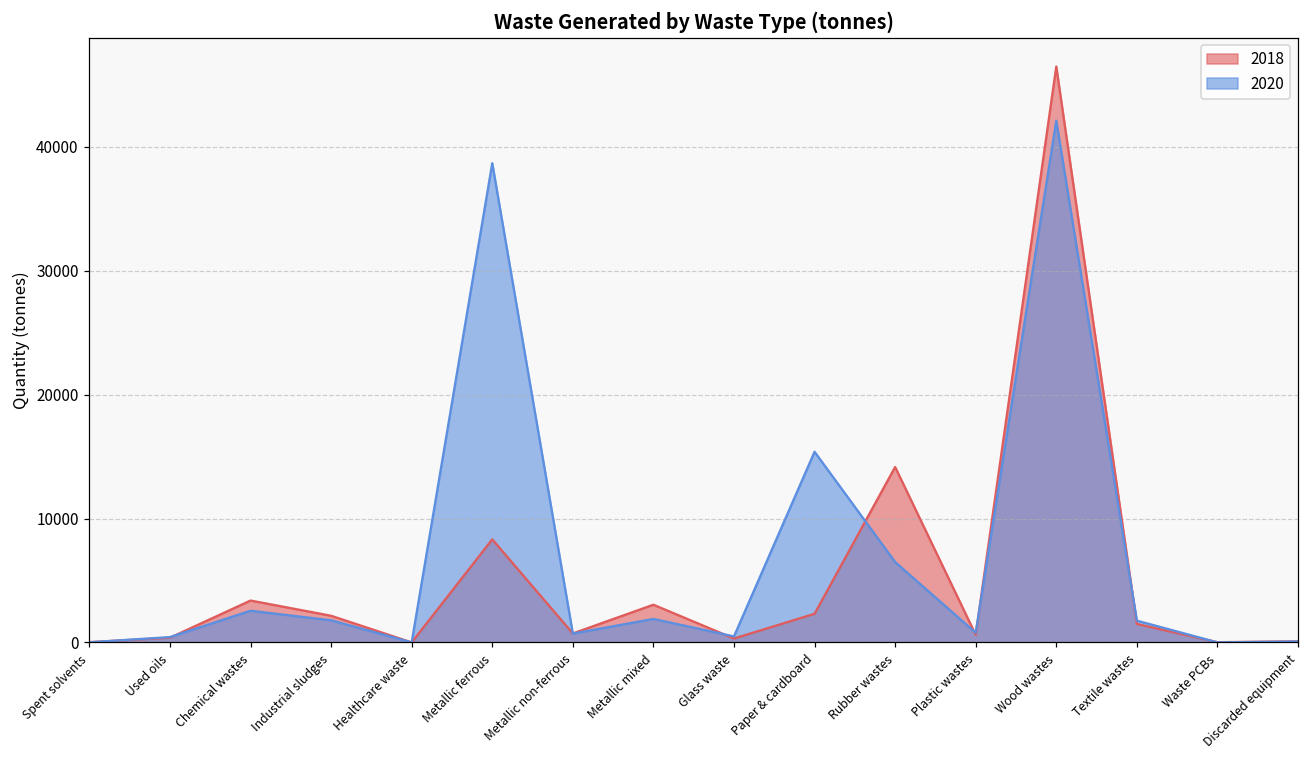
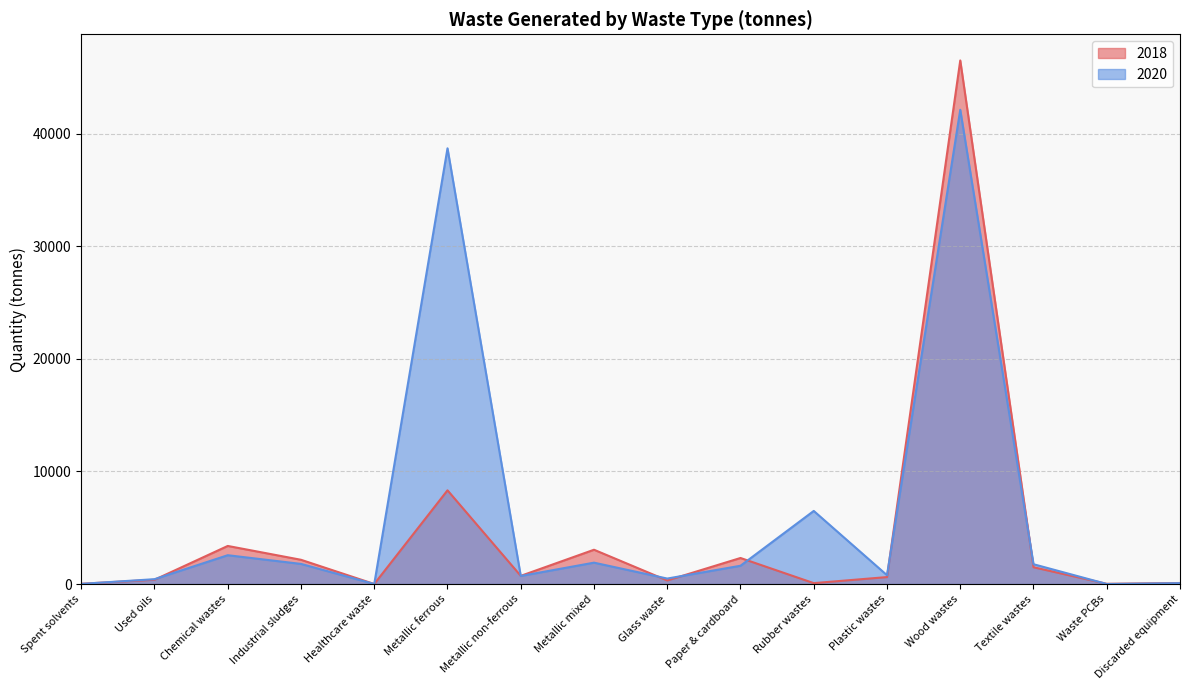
2020, Paper & cardboard: 15400 -> 1600
2018, Rubber wastes: 14200 -> 100
